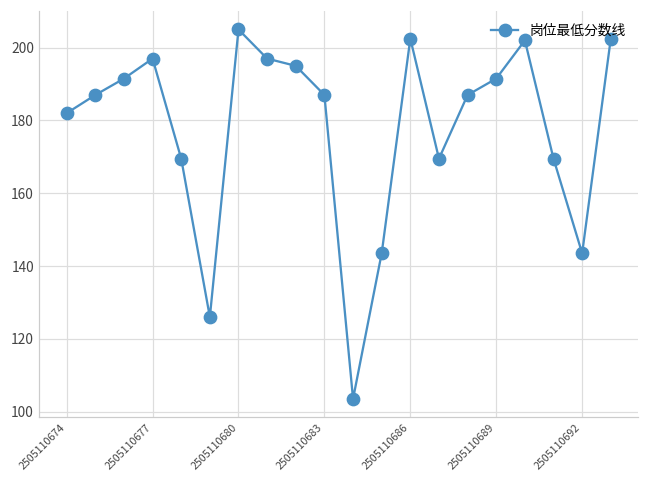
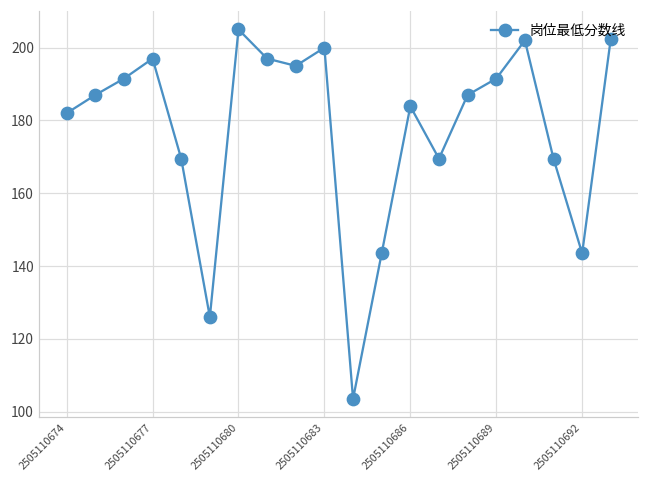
2505110683: 187 -> 200
2505110686: 203 -> 184
